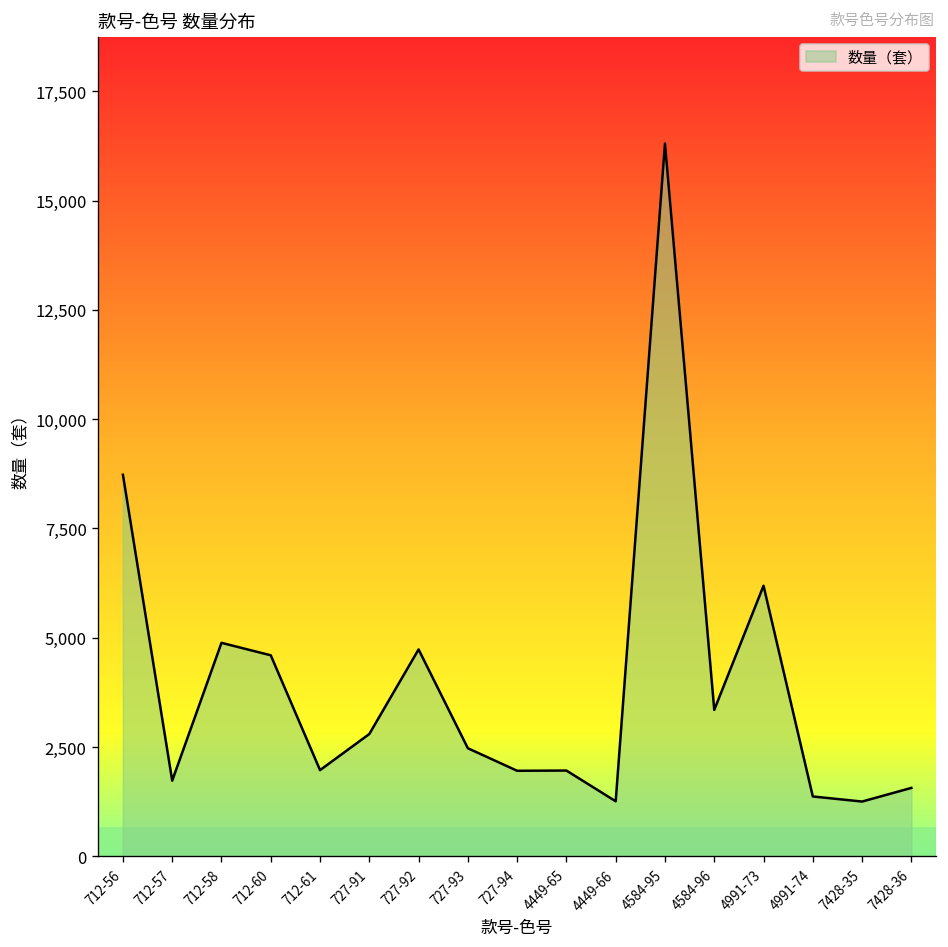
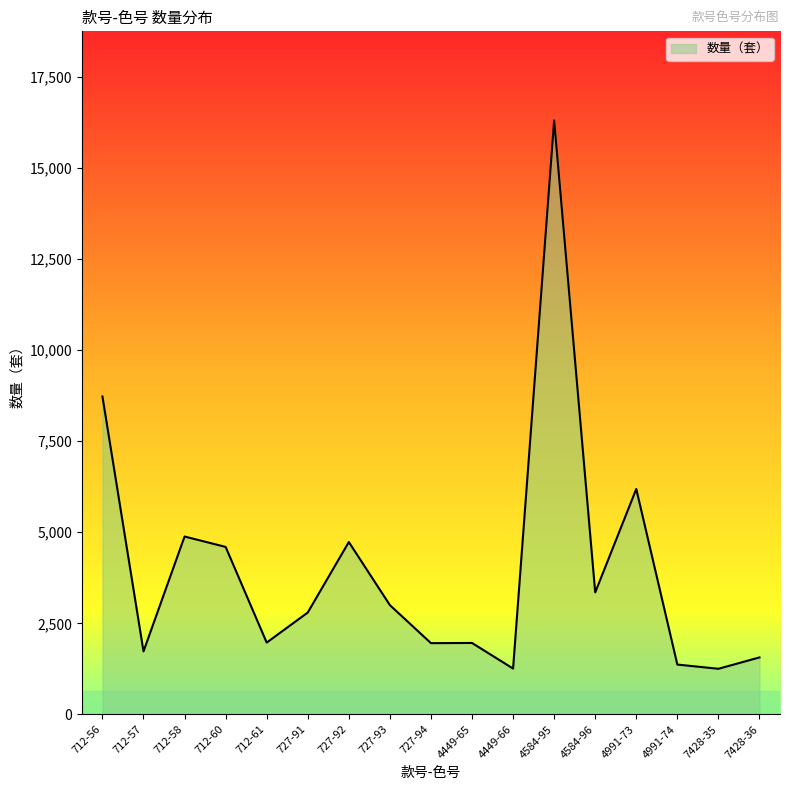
727-93: 2,500 -> 3,000
